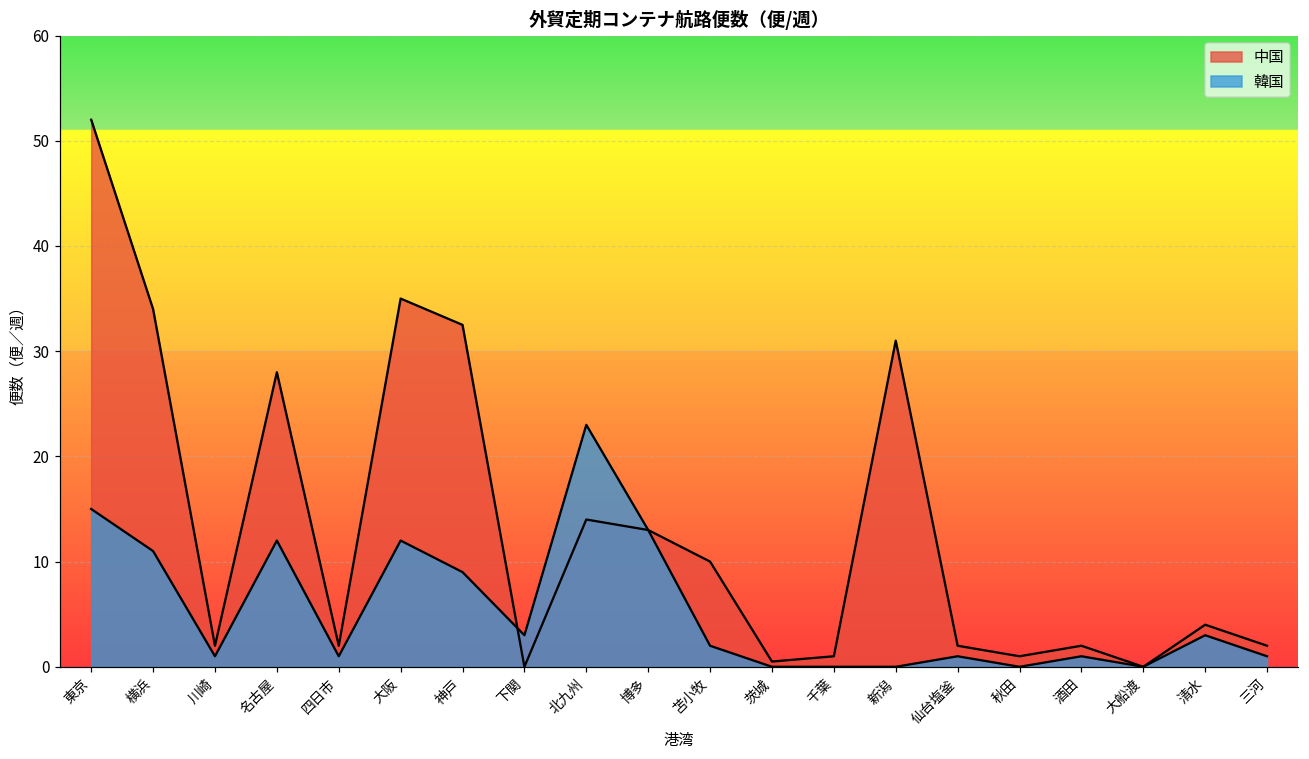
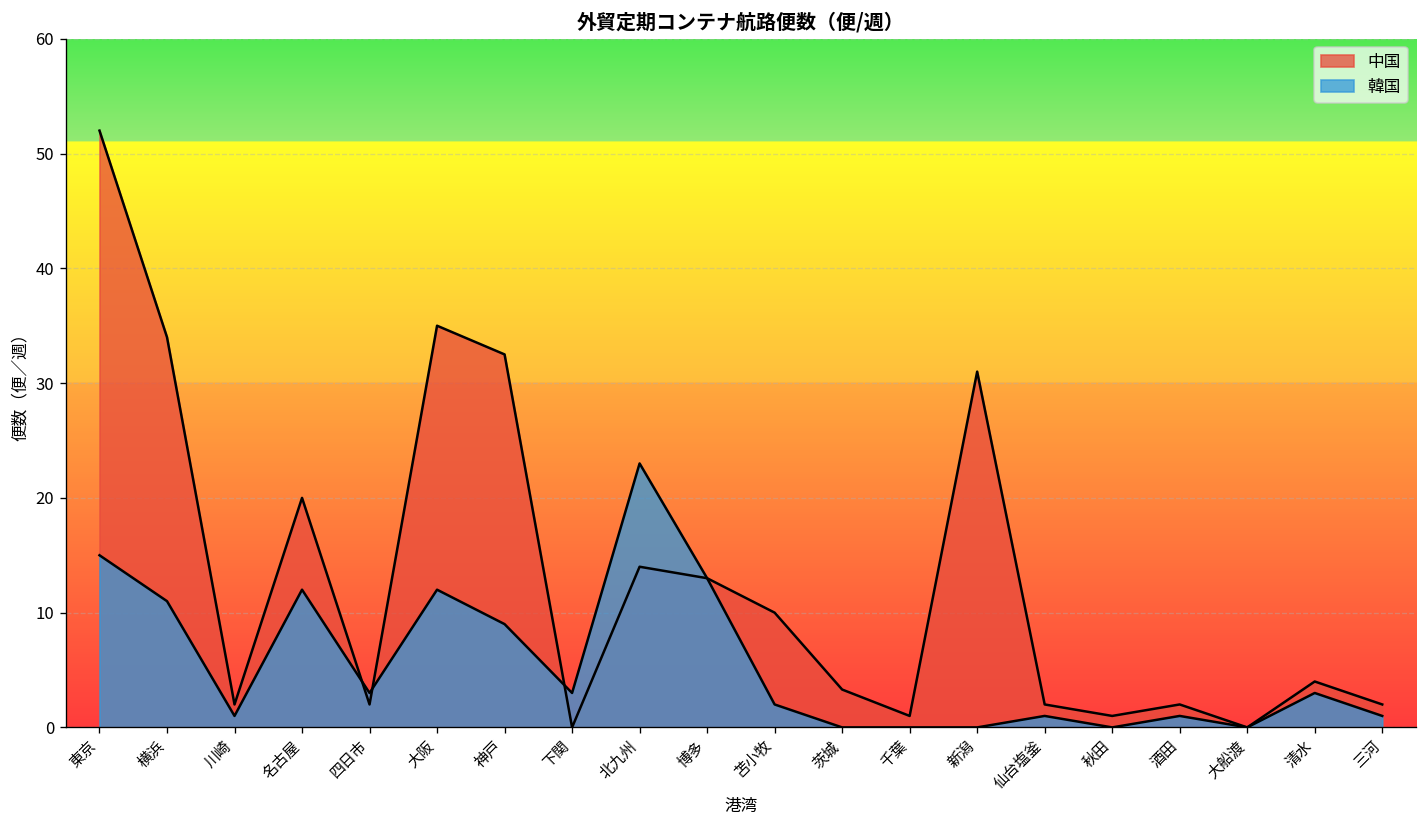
中国, 名古屋: 28 -> 20
韓国, 四日市: 1 -> 3
中国, 茨城: 1 -> 3
